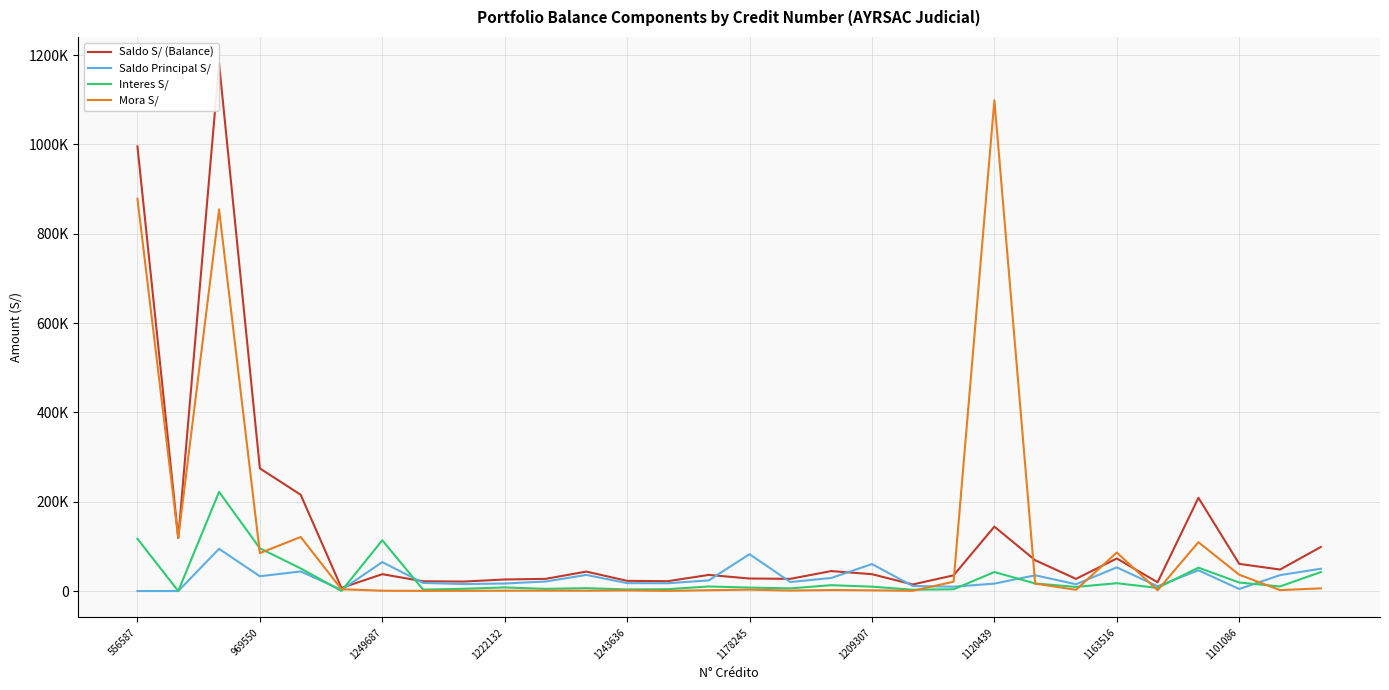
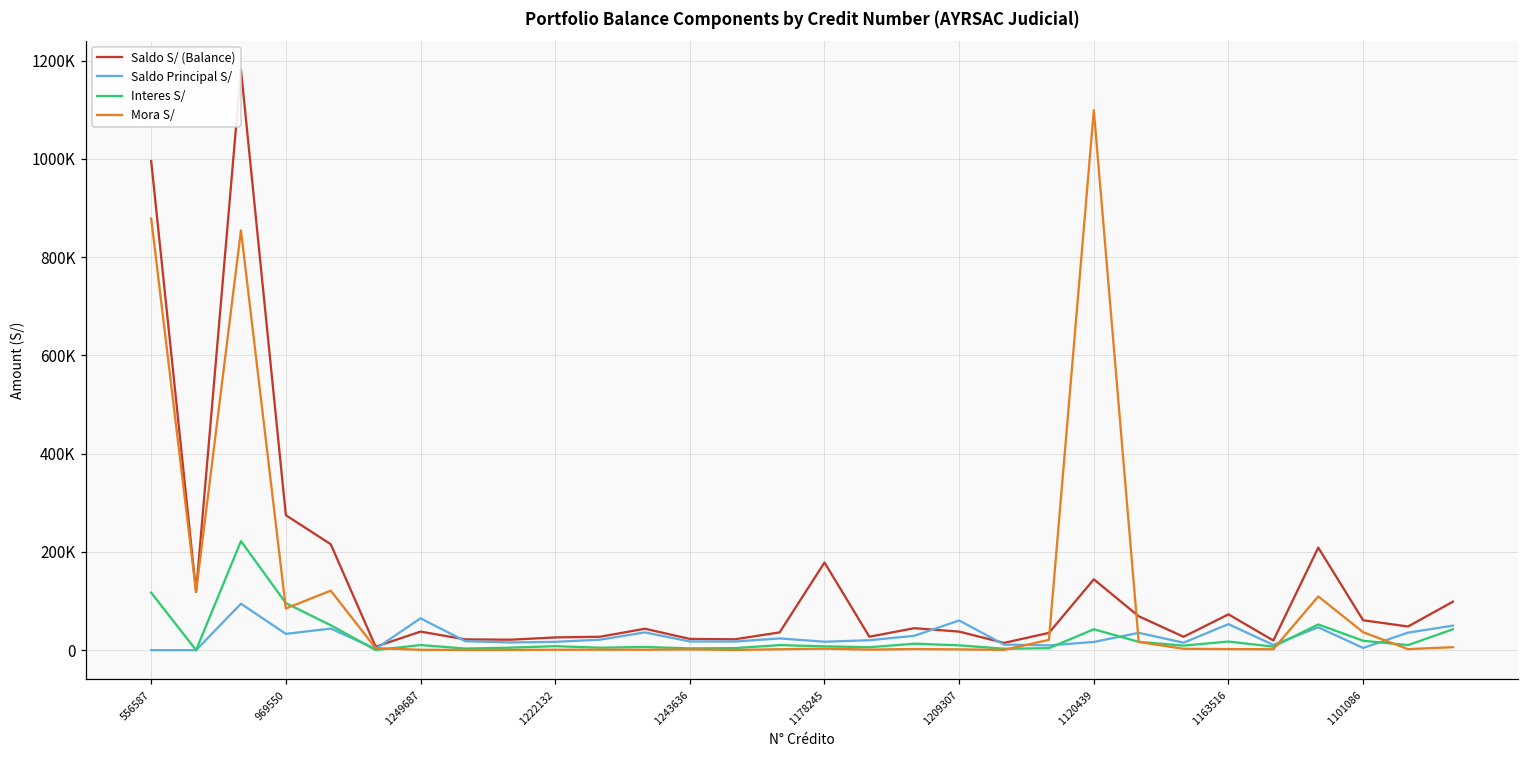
Interes S/, 1249687: 110000 -> 10000
Saldo S/ (Balance), 1178245: 30000 -> 180000
Saldo Principal S/, 1178245: 80000 -> 20000
Mora S/, 1163516: 90000 -> 0
